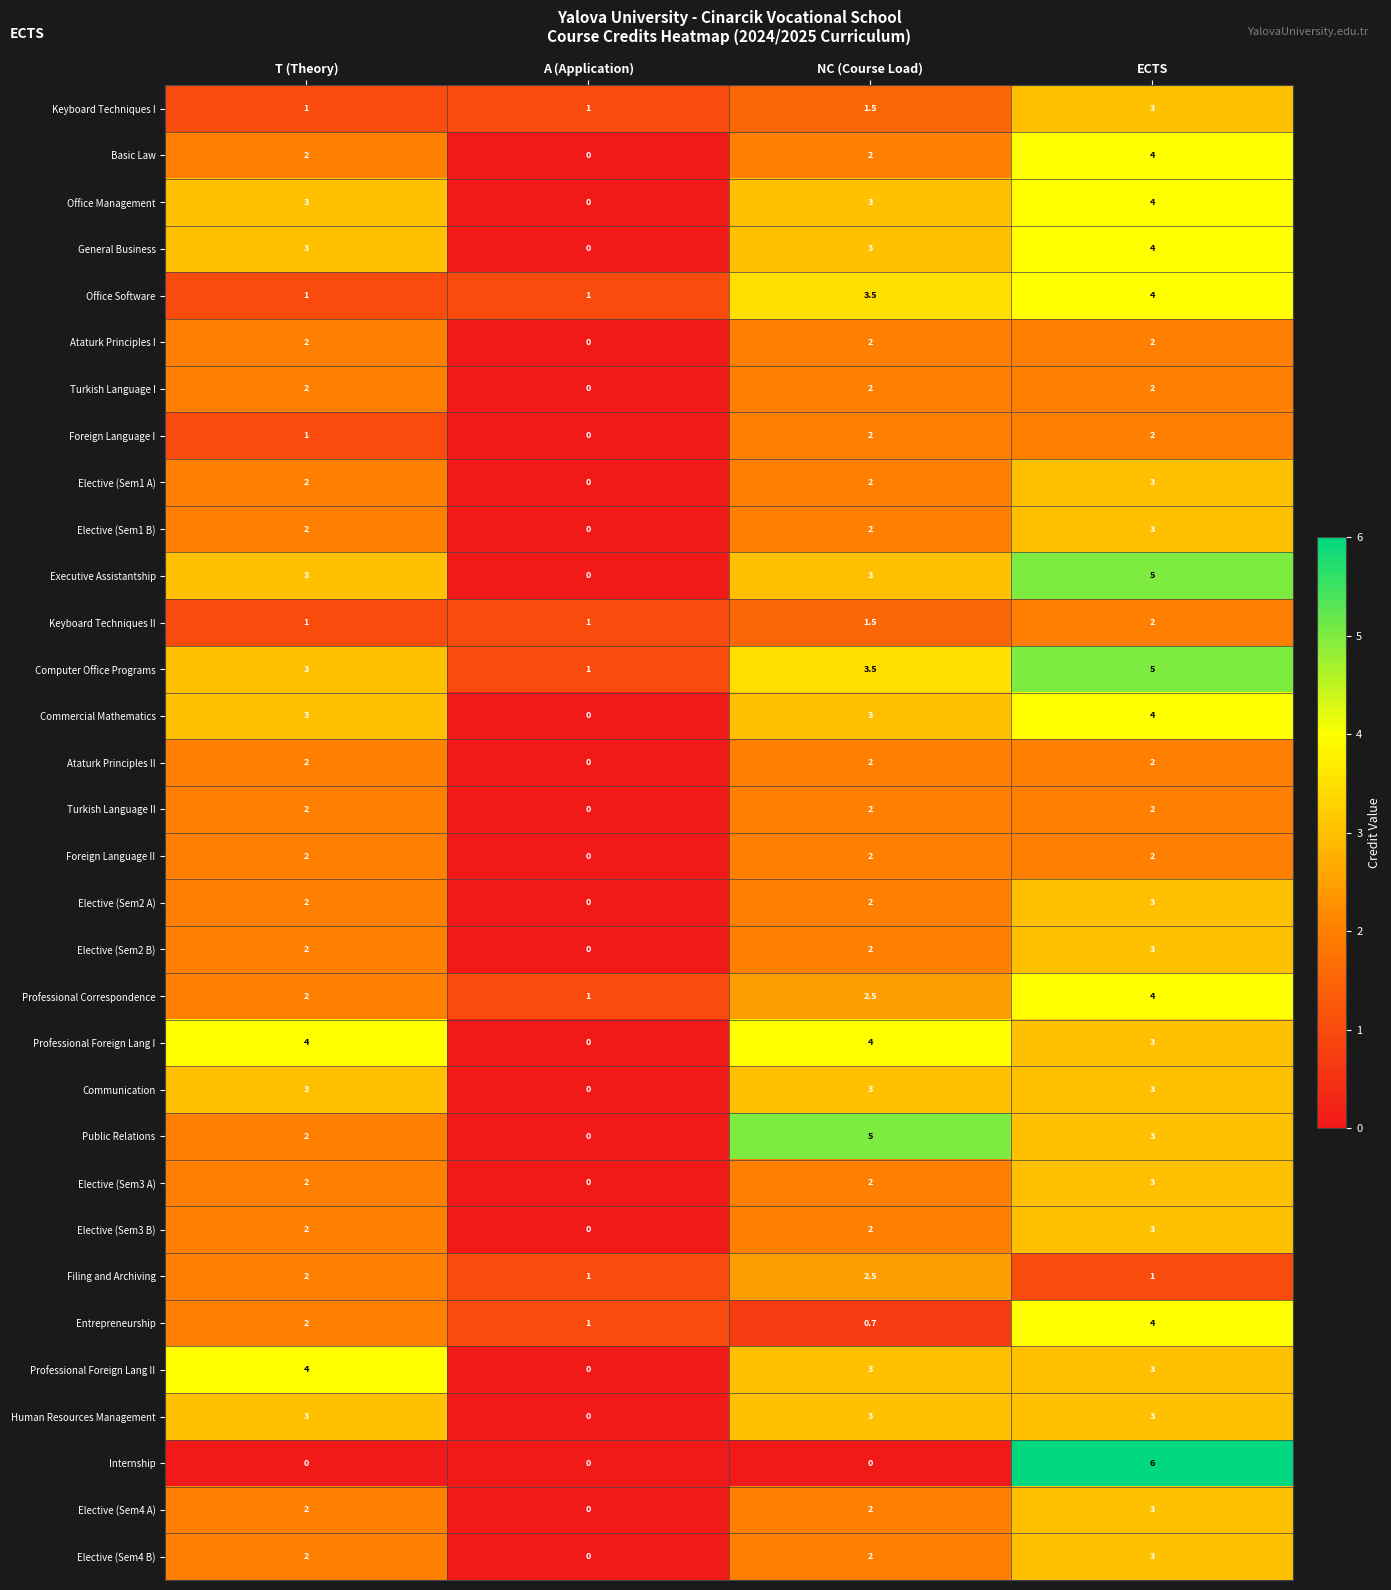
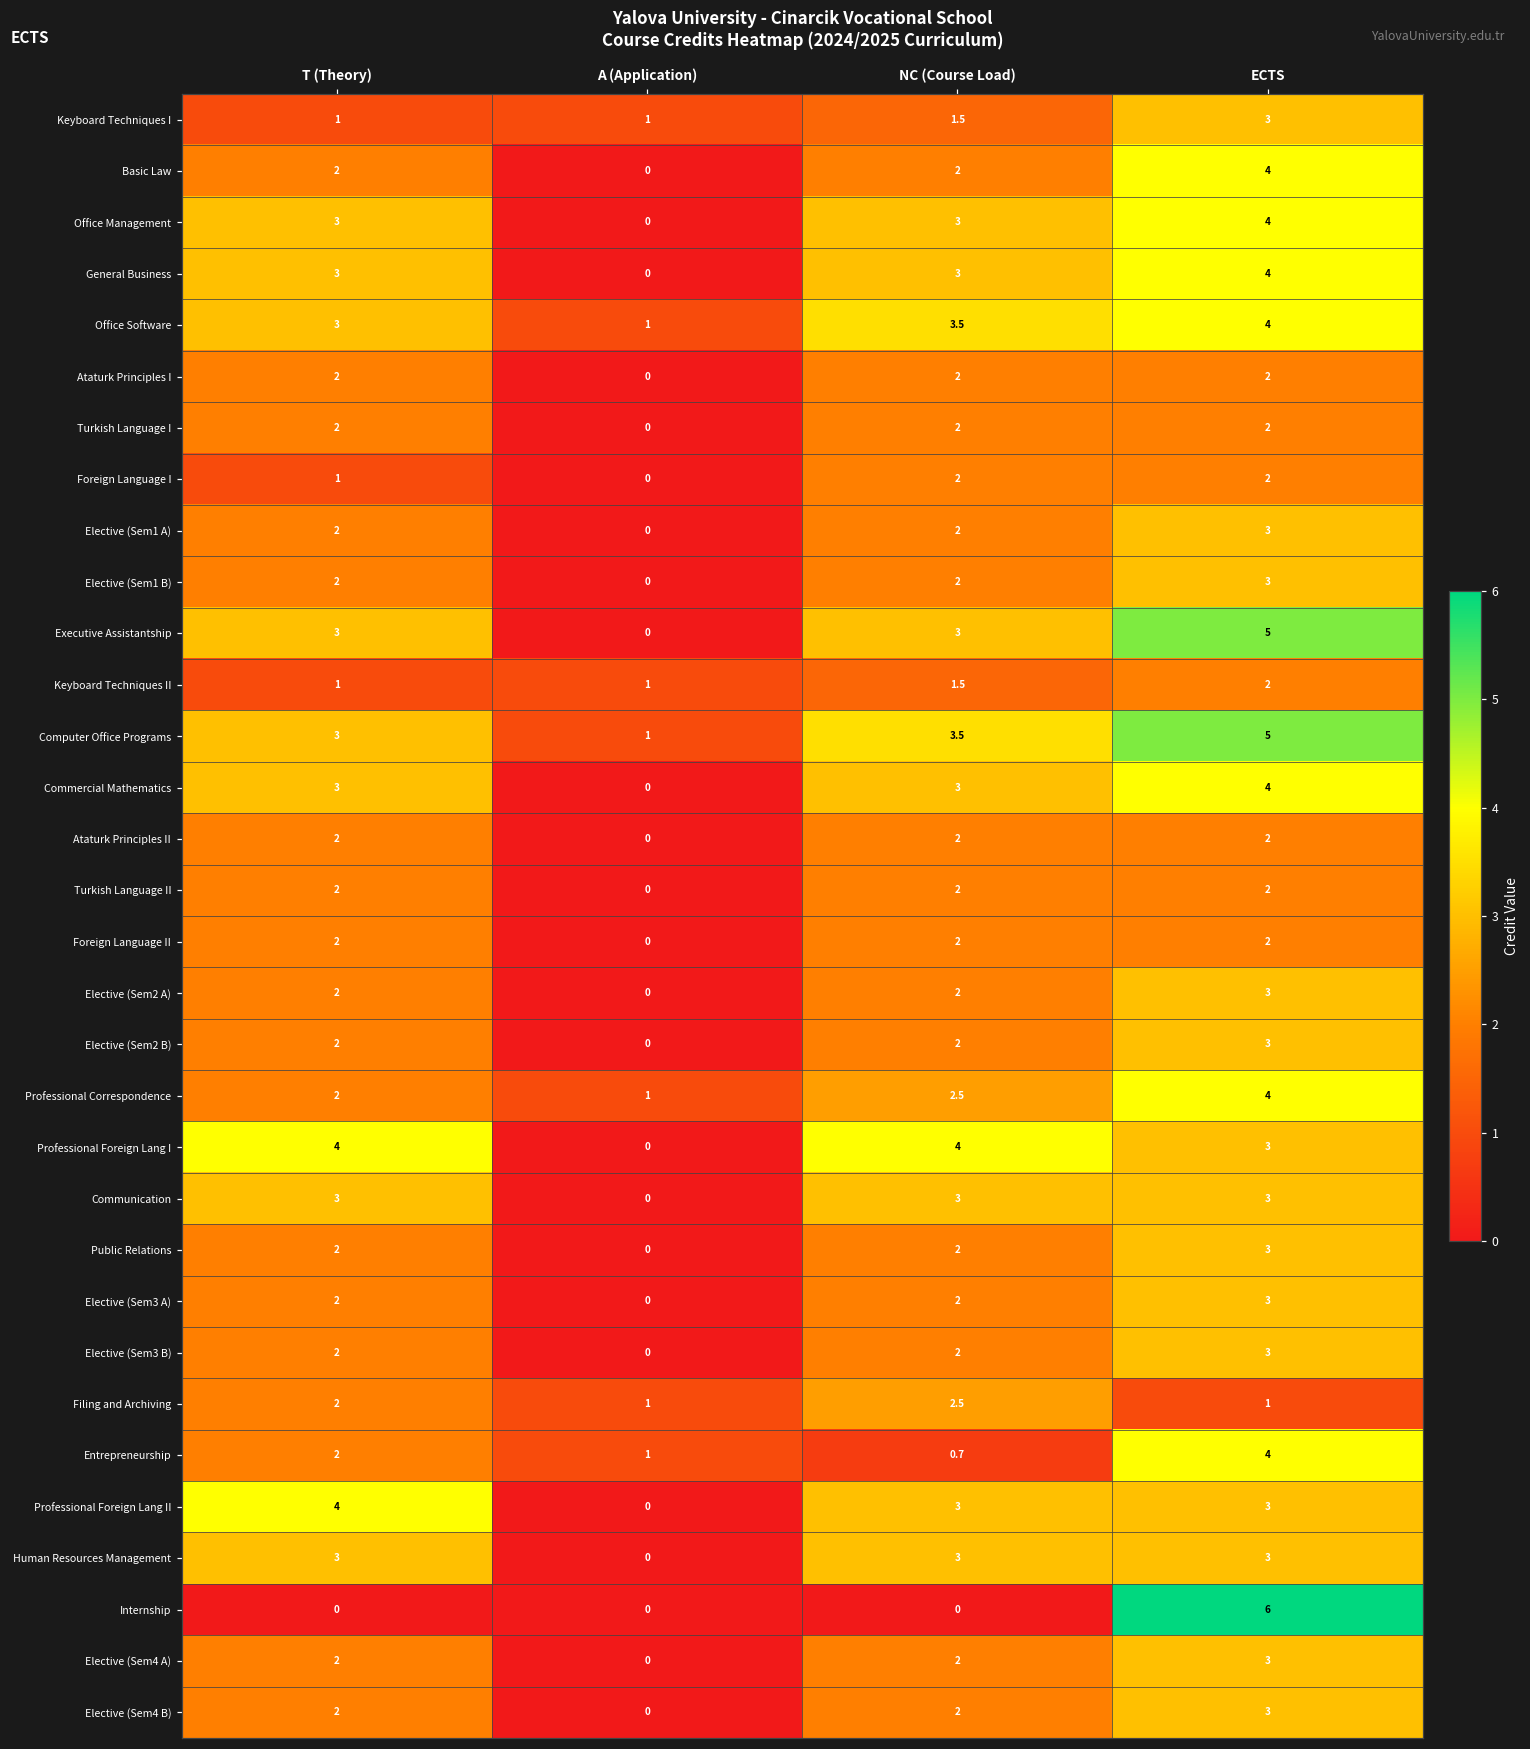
Office Software, T (Theory): 1 -> 3
Public Relations, NC (Course Load): 5 -> 2
